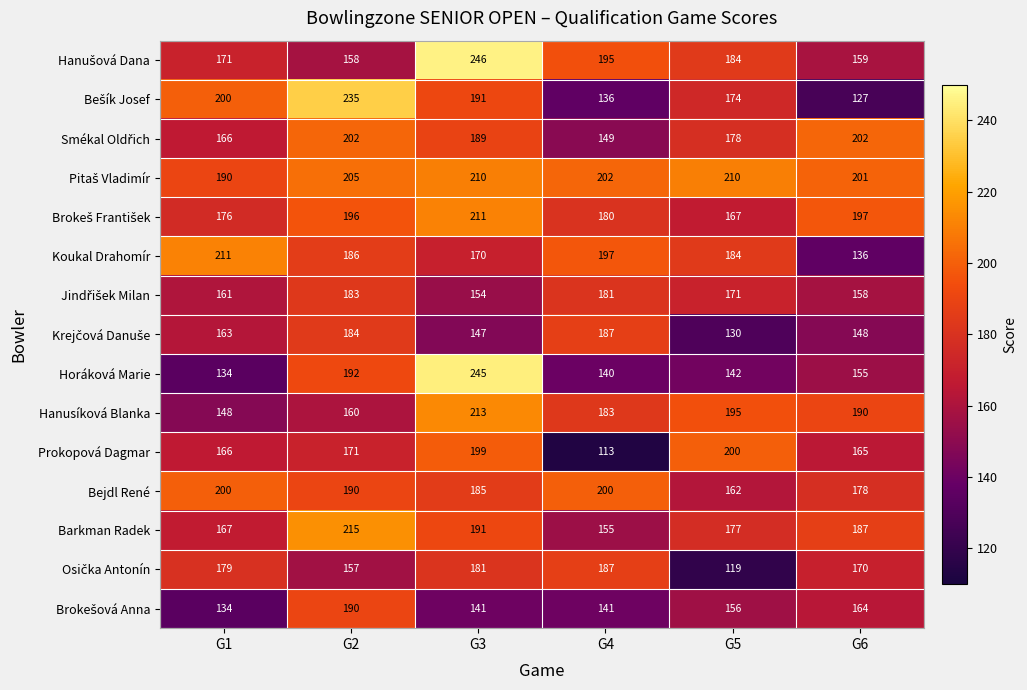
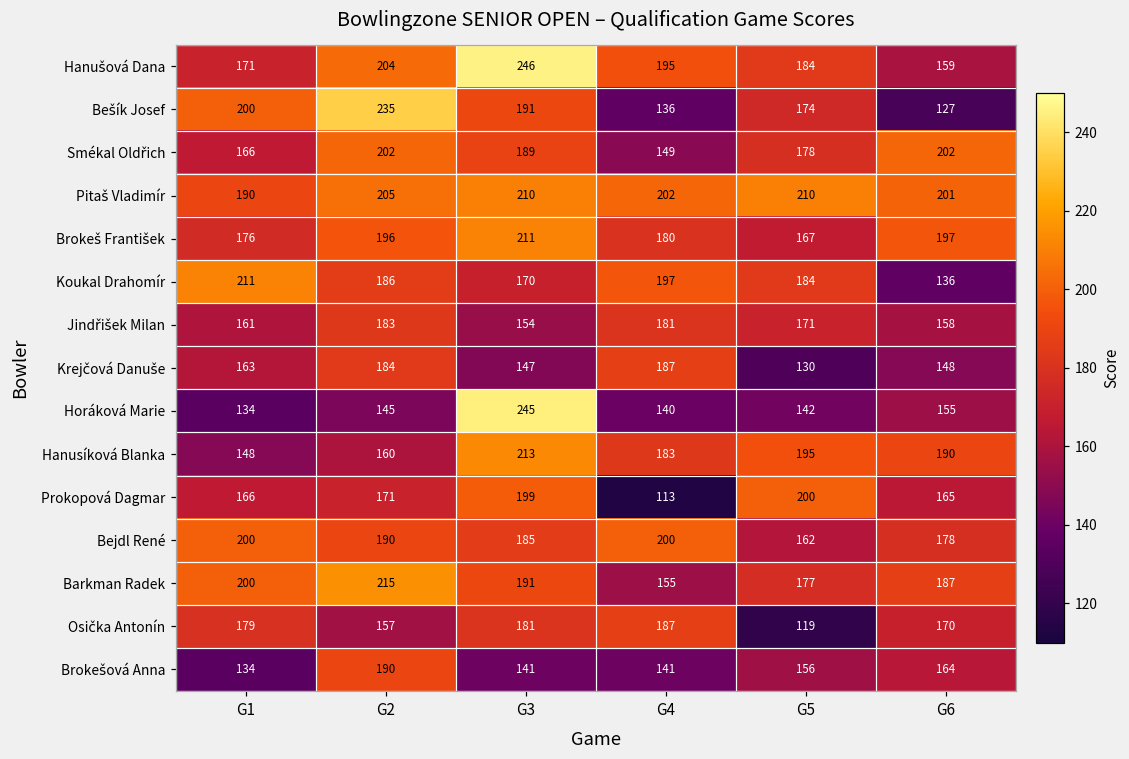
Hanušová Dana, G2: 158 -> 204
Horáková Marie, G2: 192 -> 145
Barkman Radek, G1: 167 -> 200
